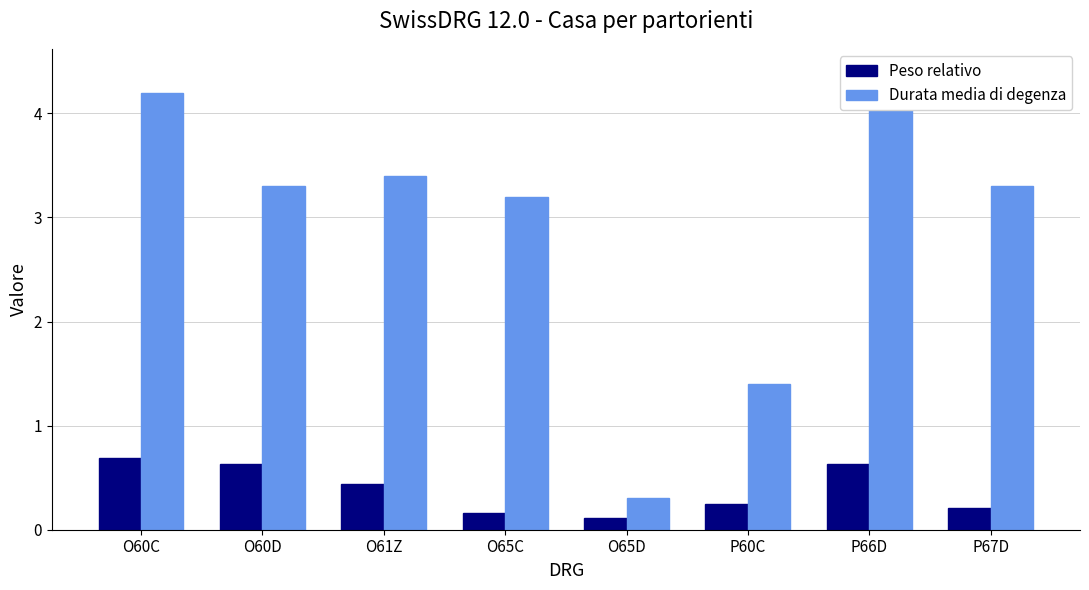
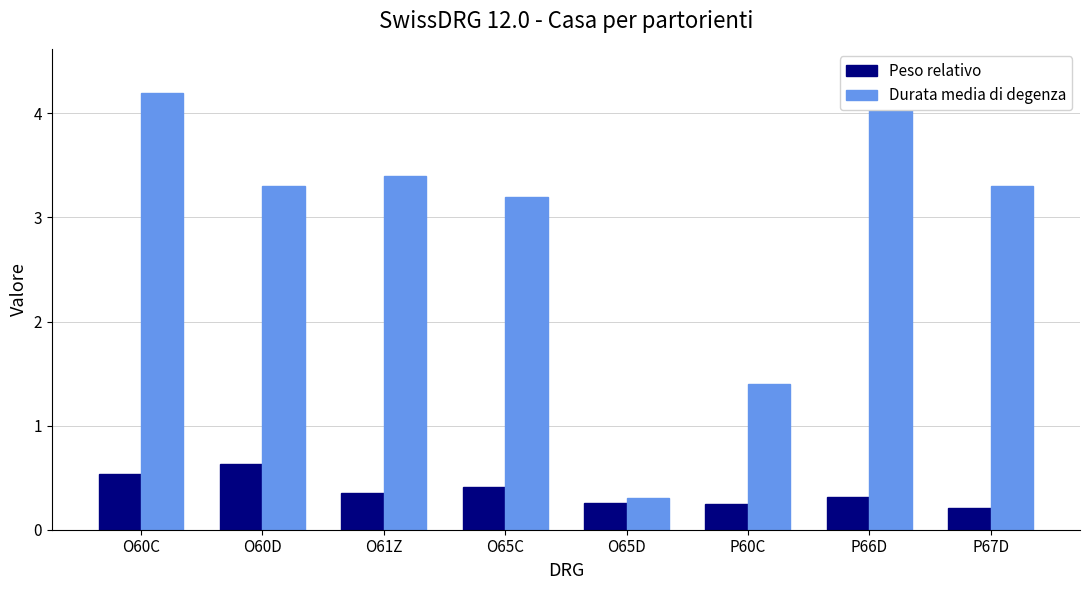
Peso relativo, O60C: 0.69 -> 0.53
Peso relativo, O61Z: 0.44 -> 0.36
Peso relativo, O65C: 0.16 -> 0.41
Peso relativo, O65D: 0.11 -> 0.26
Peso relativo, P66D: 0.63 -> 0.31
